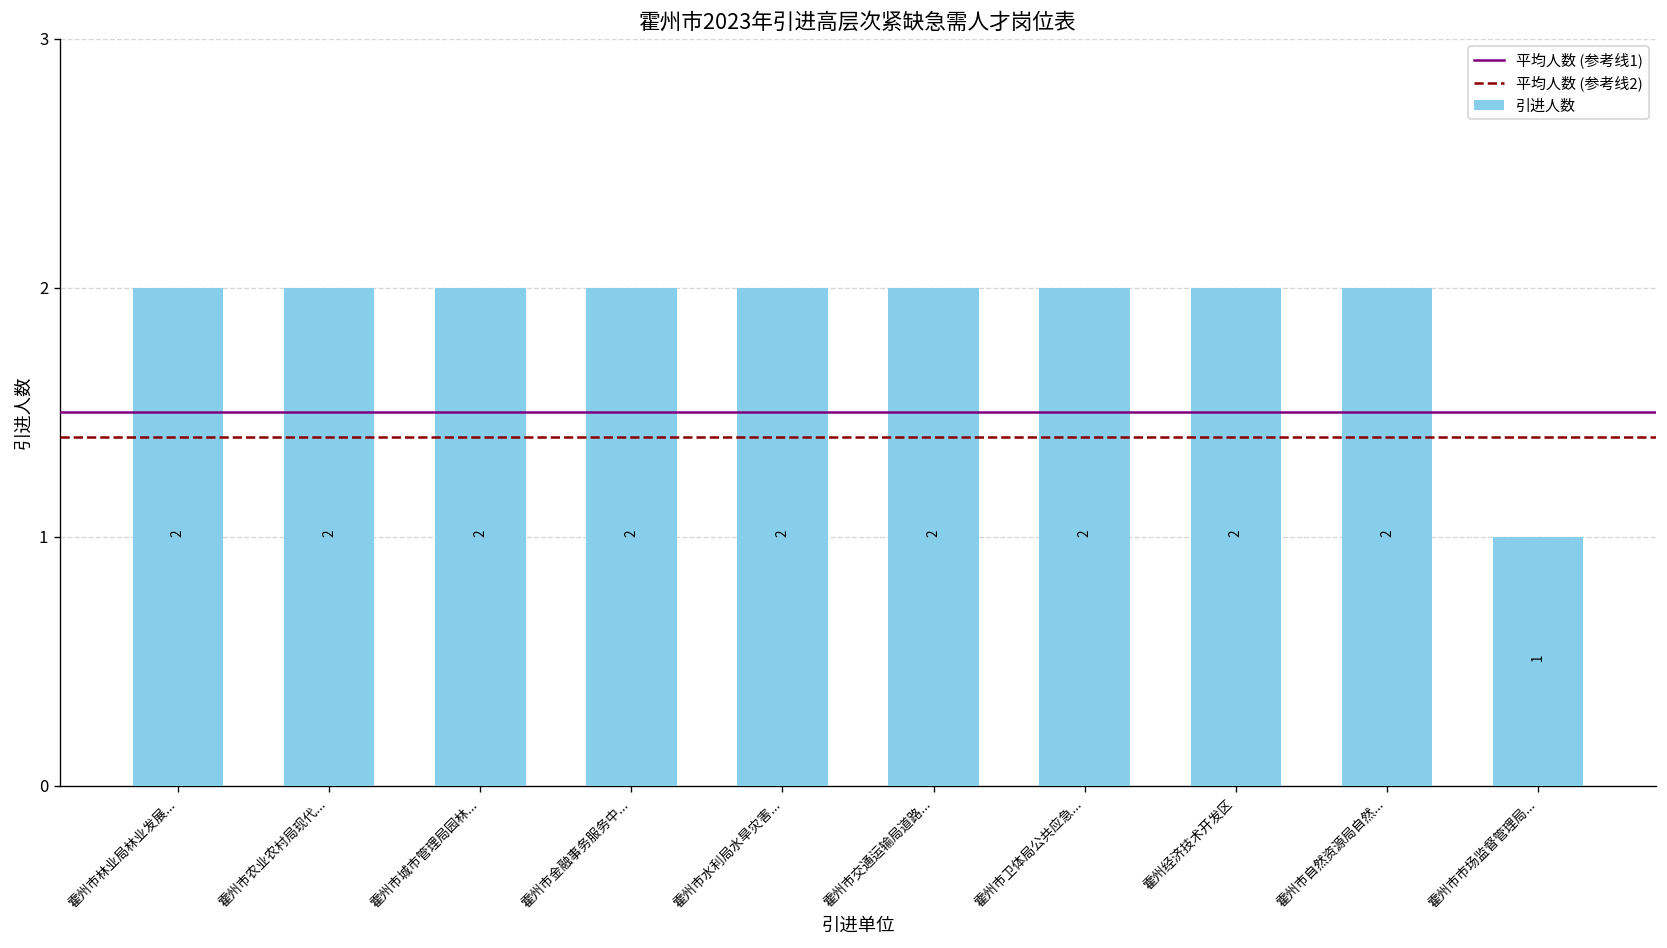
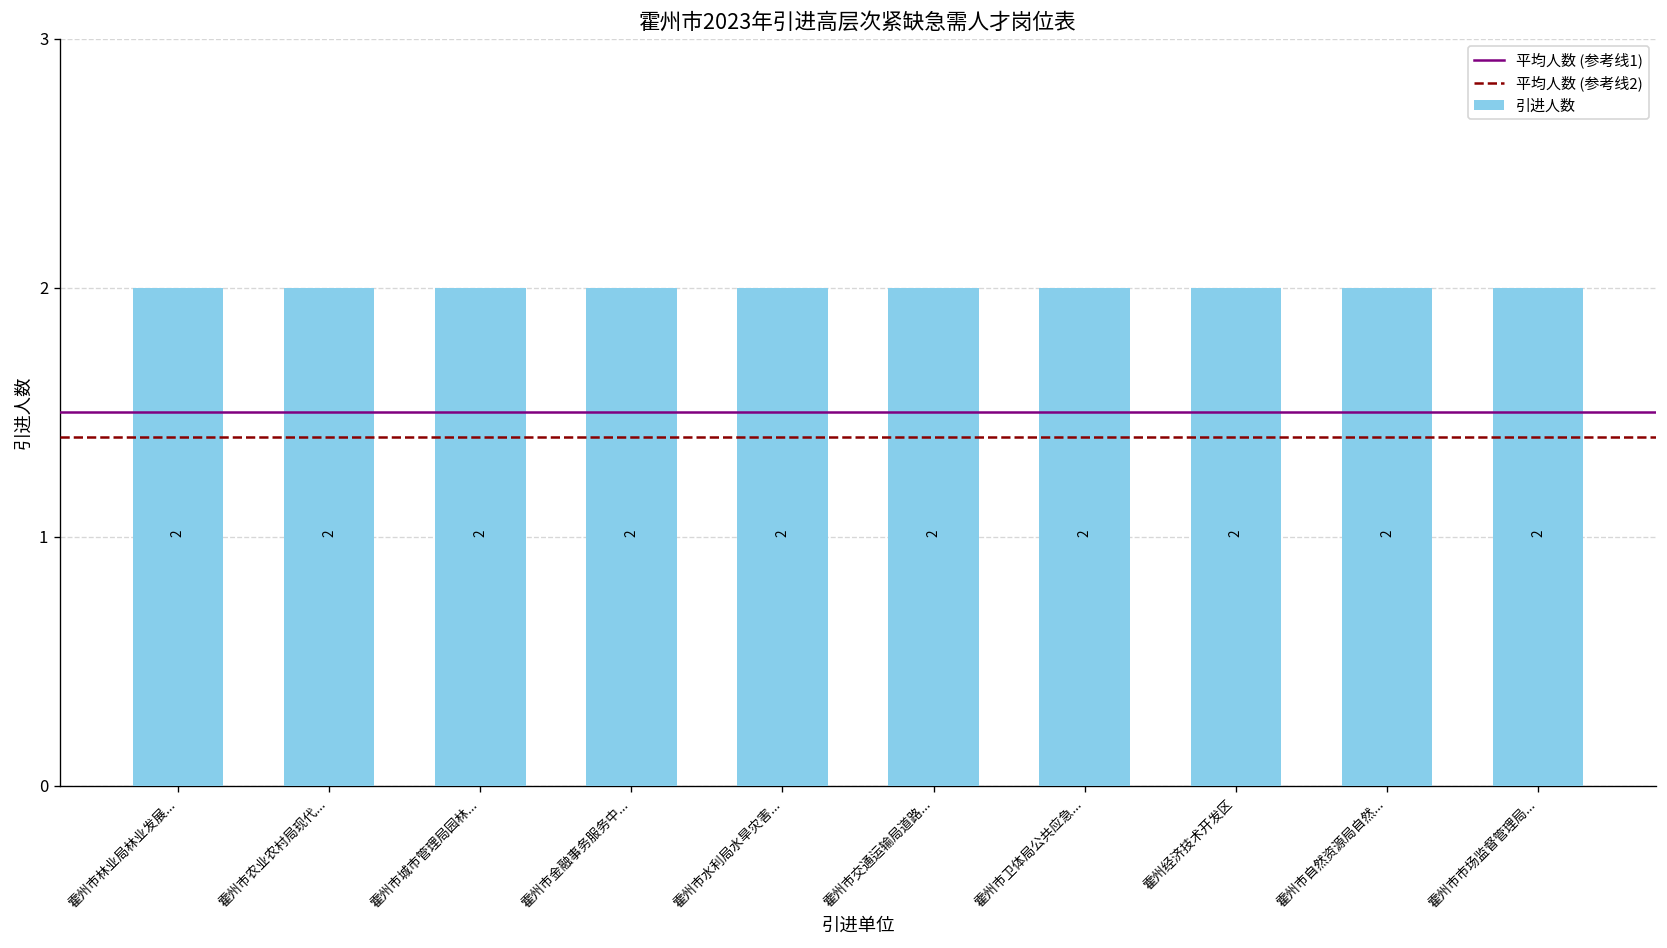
霍州市市场监督管理局...: 1 -> 2
